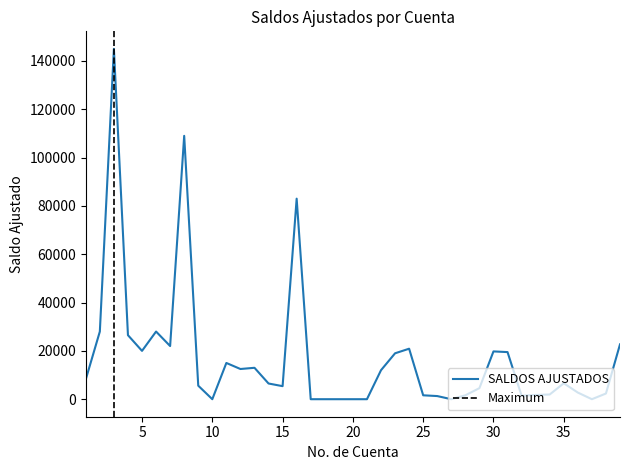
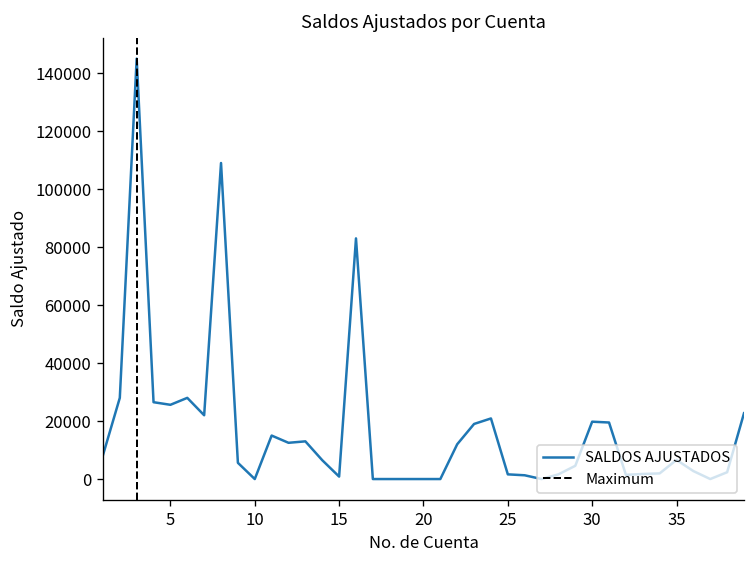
5: 20000 -> 26000
15: 5000 -> 1000
